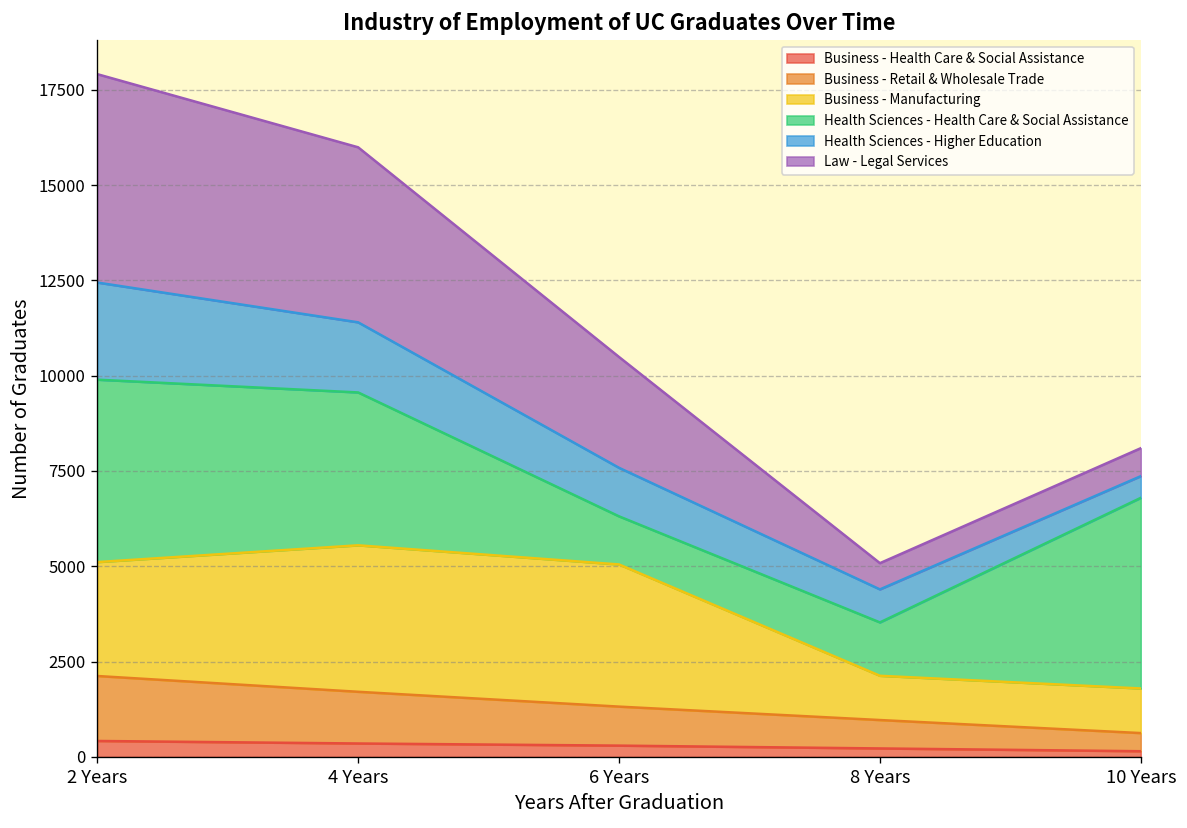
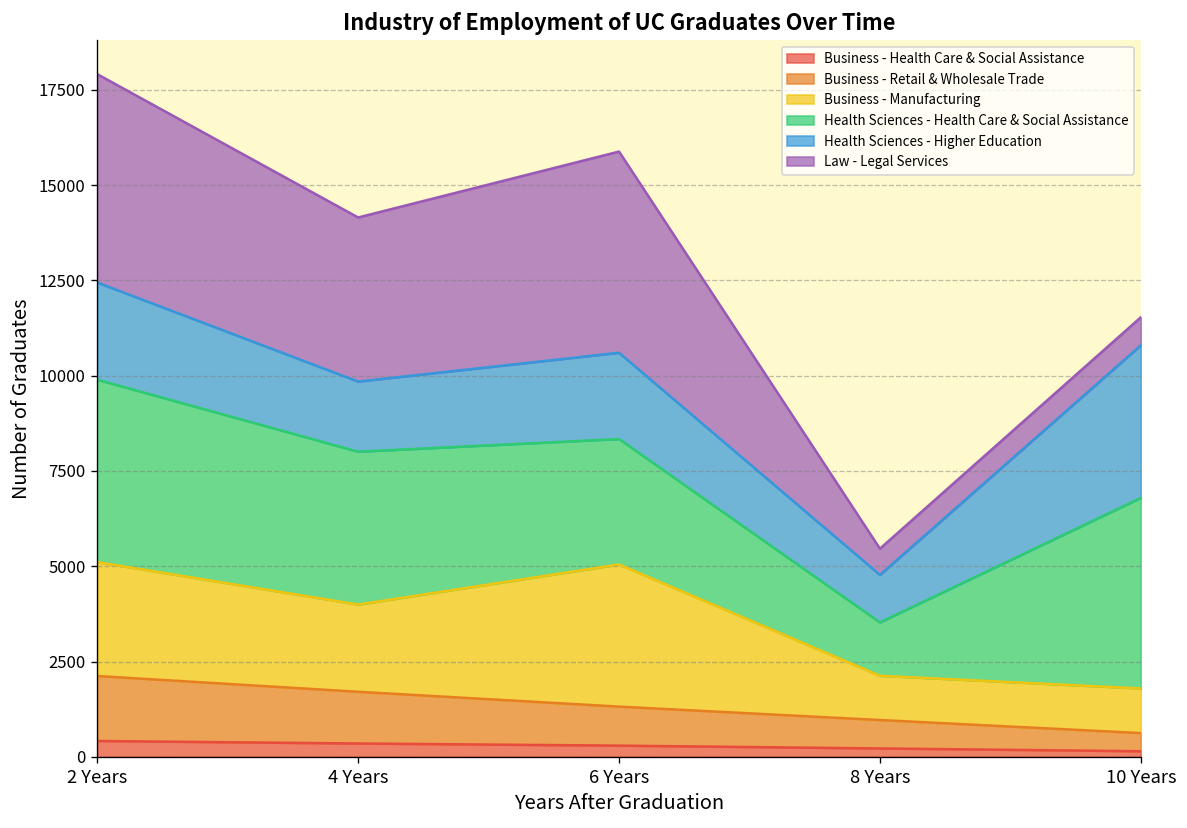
Business - Manufacturing, 4 Years: 3800 -> 2300
Law - Legal Services, 4 Years: 4600 -> 4300
Health Sciences - Health Care & Social Assistance, 6 Years: 1300 -> 3300
Health Sciences - Higher Education, 6 Years: 1300 -> 2300
Law - Legal Services, 6 Years: 2900 -> 5300
Health Sciences - Higher Education, 8 Years: 900 -> 1200
Health Sciences - Higher Education, 10 Years: 600 -> 4000
